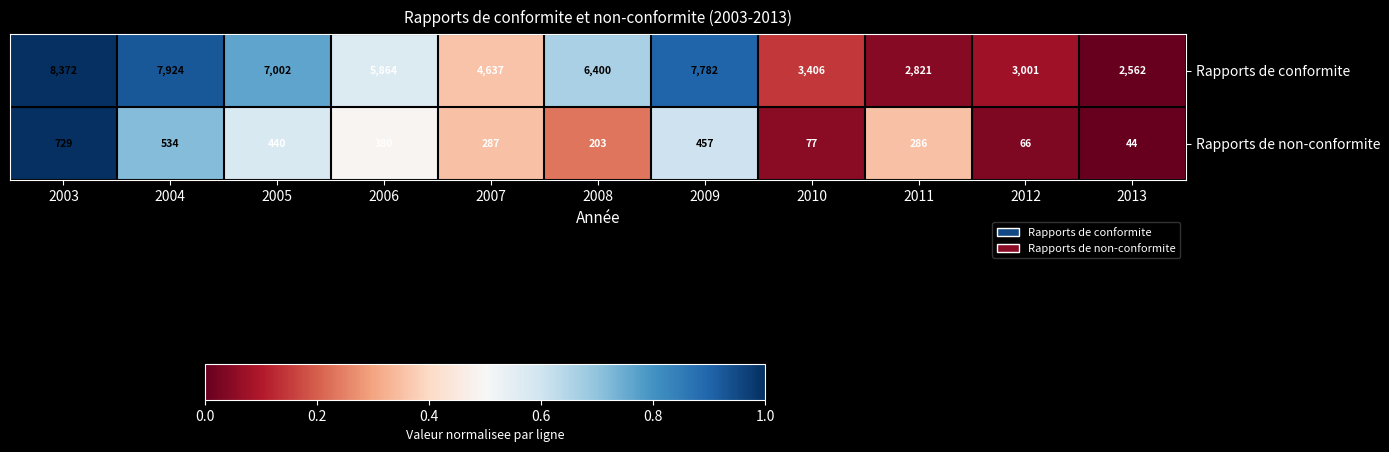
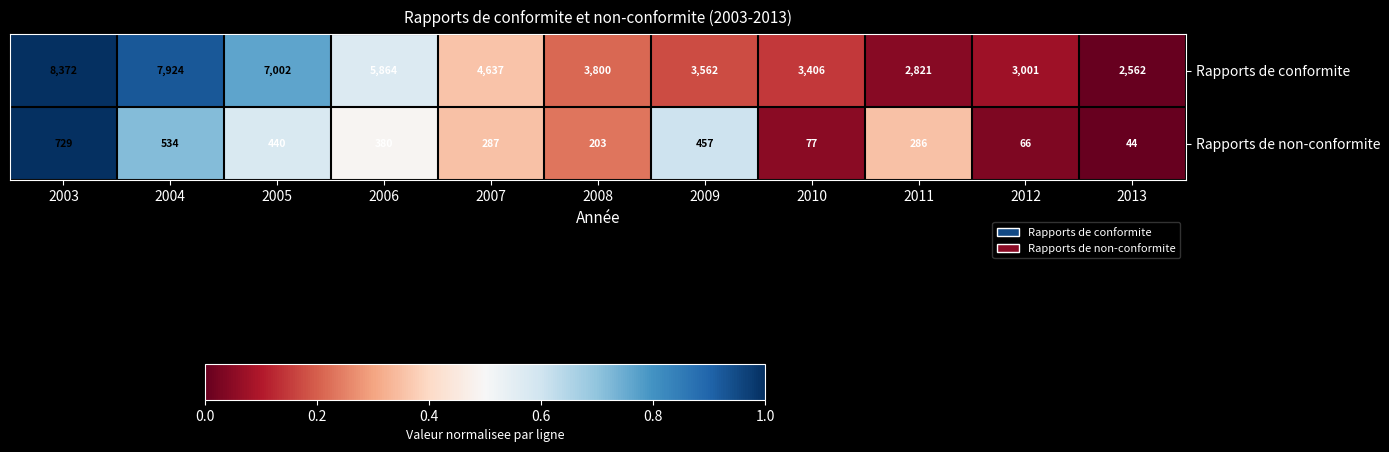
Rapports de conformite, 2008: 6,400 -> 3,800
Rapports de conformite, 2009: 7,782 -> 3,562
